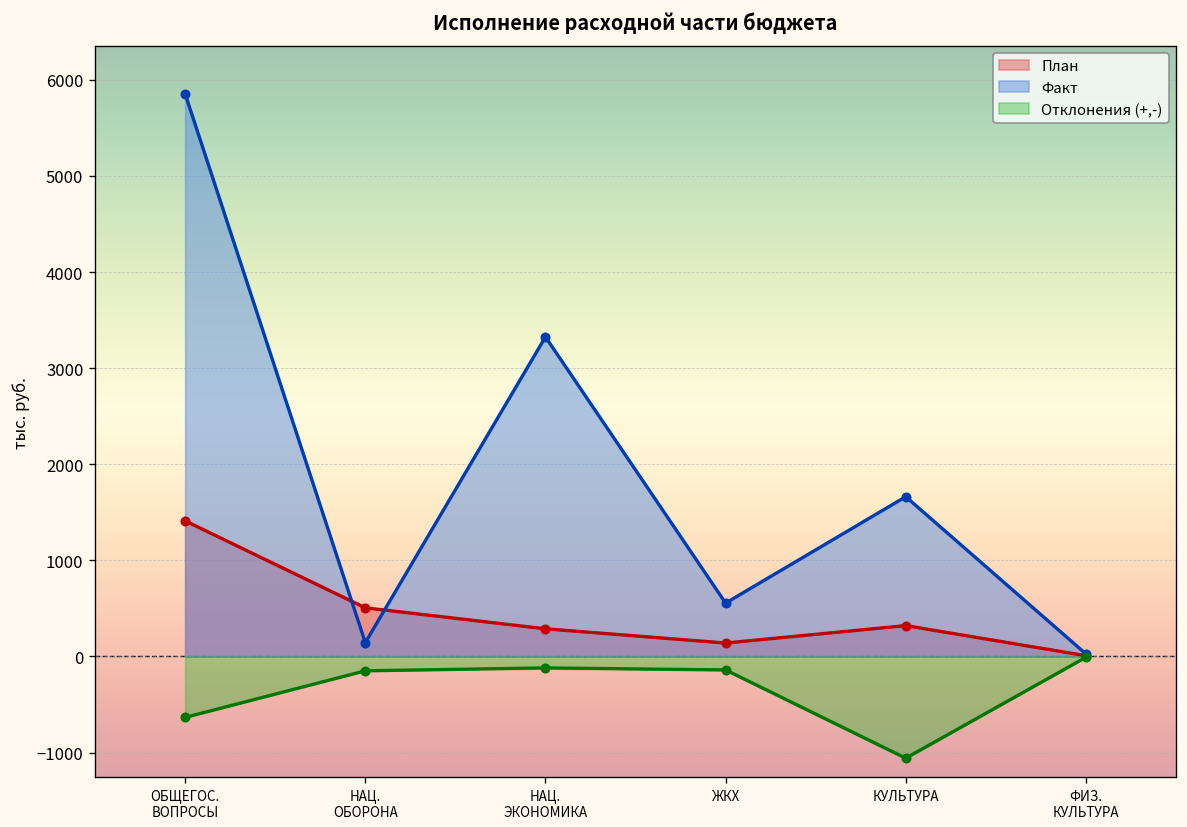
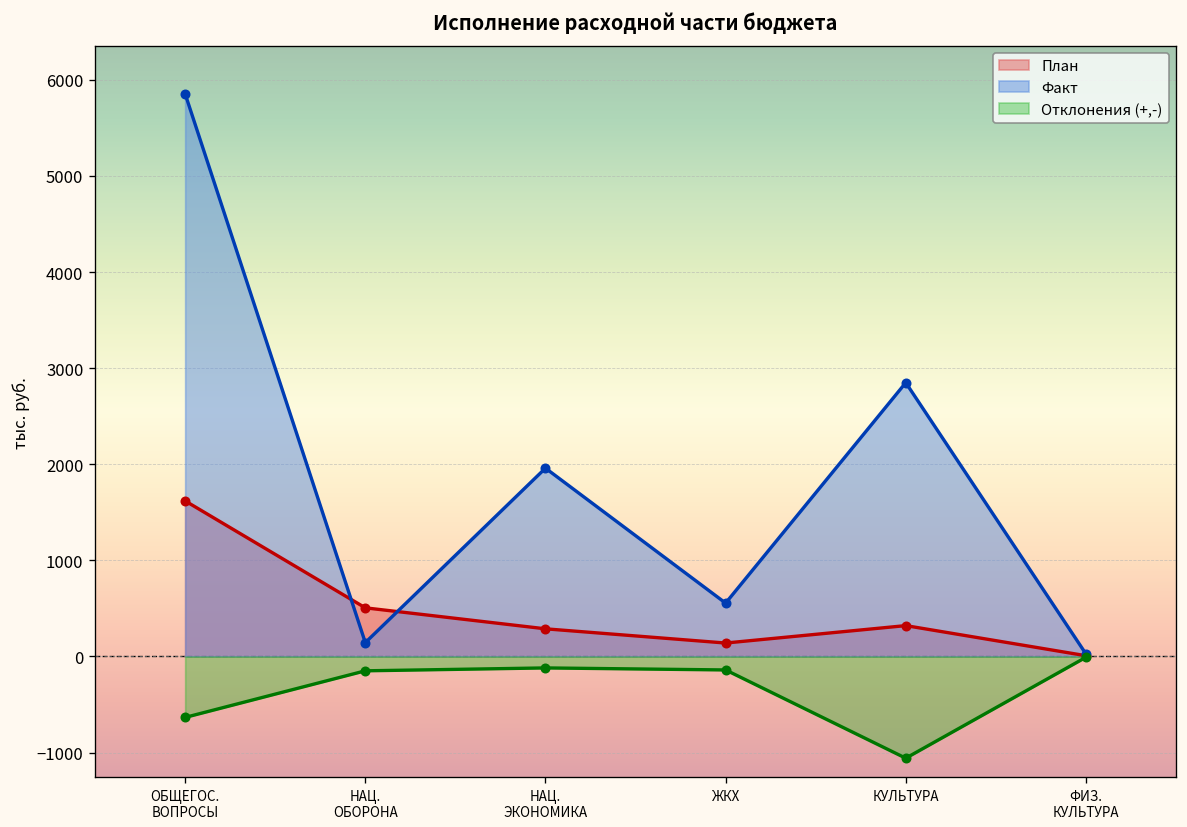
План, ОБЩЕГОС. ВОПРОСЫ: 1400 -> 1600
Факт, НАЦ. ЭКОНОМИКА: 3300 -> 2000
Факт, КУЛЬТУРА: 1700 -> 2800
